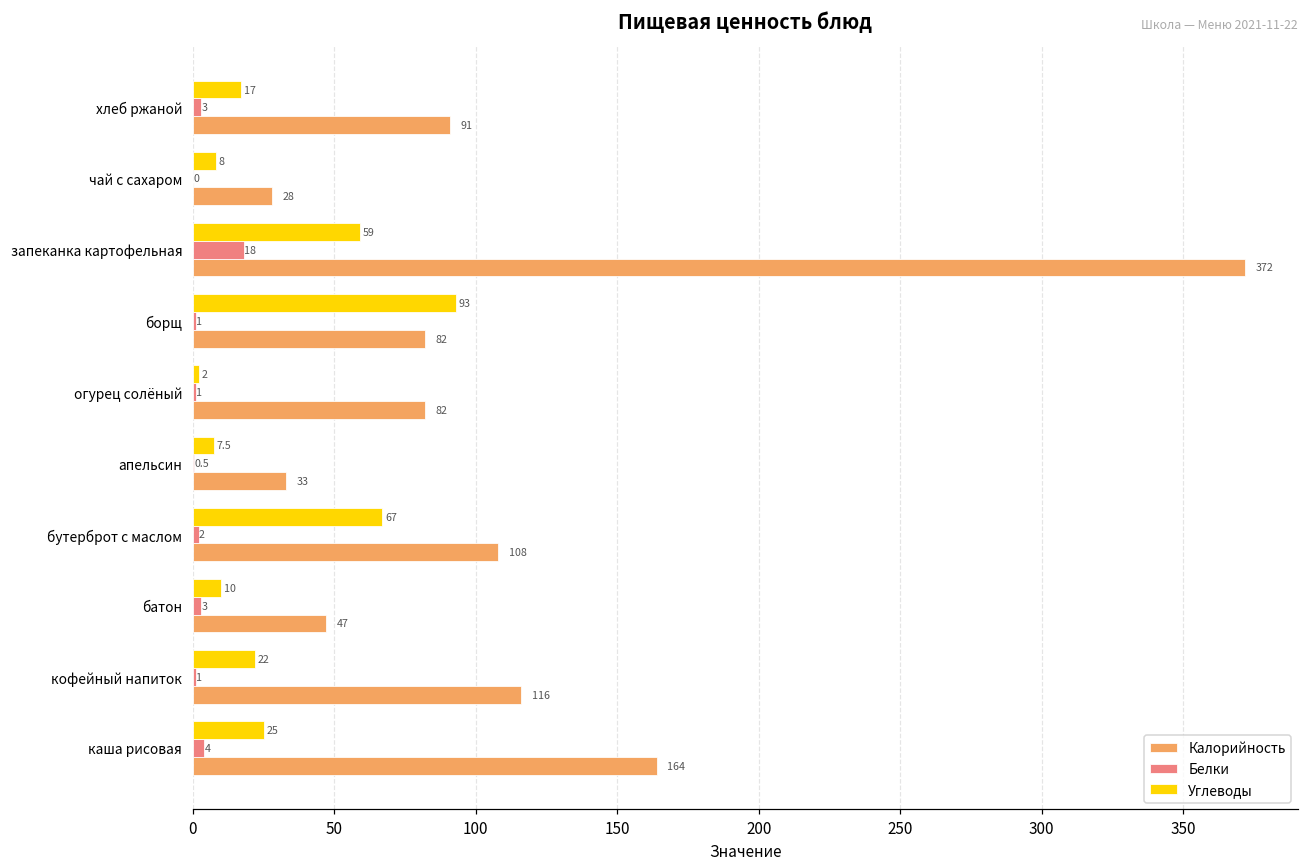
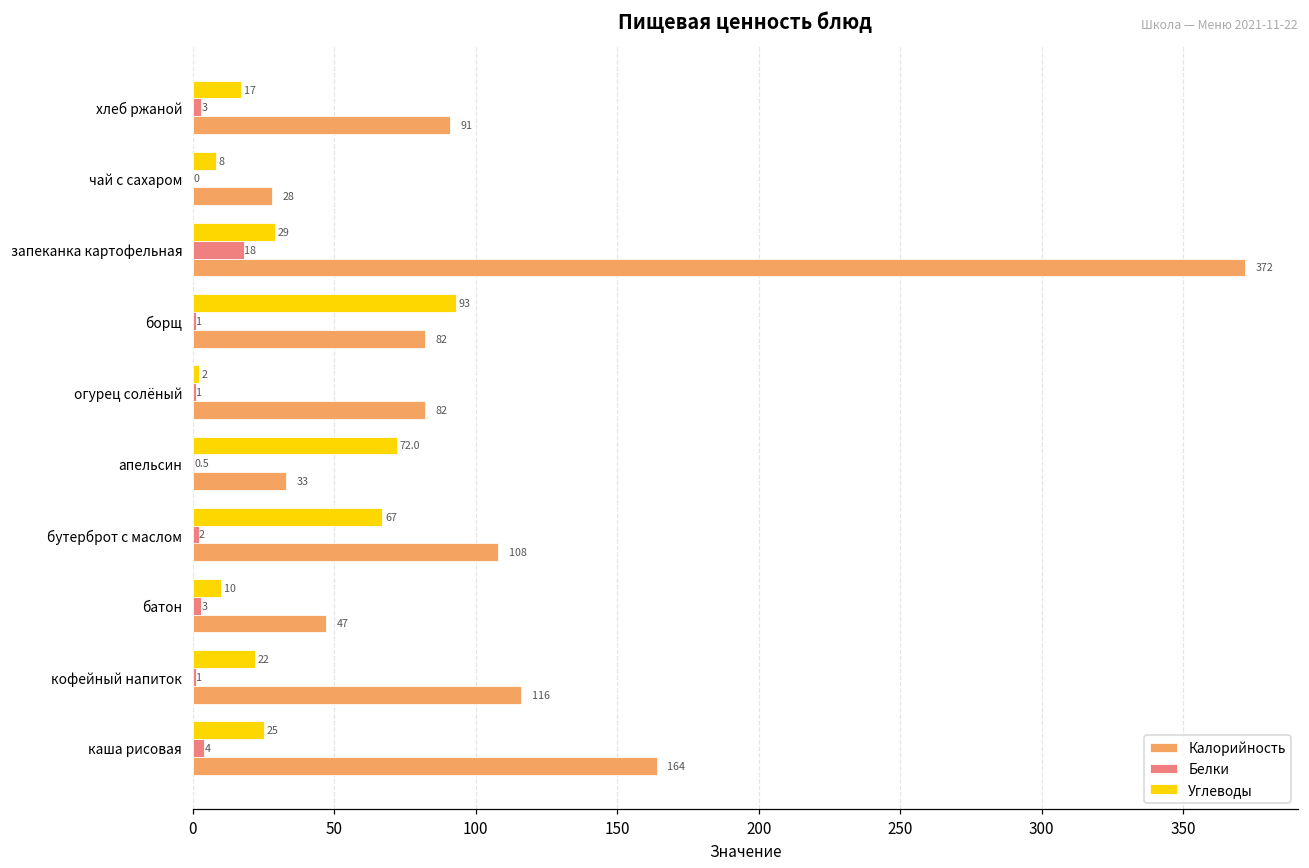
Углеводы, запеканка картофельная: 59 -> 29
Углеводы, апельсин: 7.5 -> 72.0
